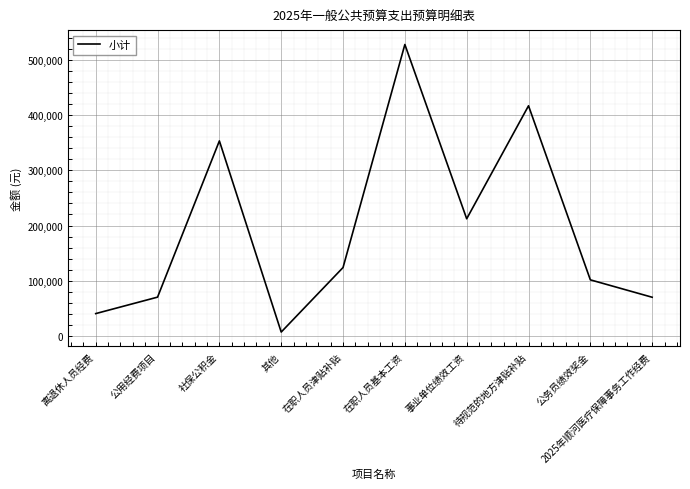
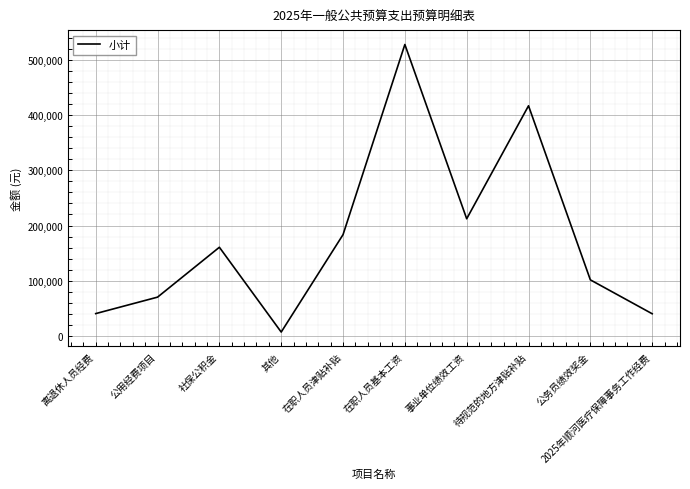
社保公积金: 350,000 -> 160,000
在职人员津贴补贴: 120,000 -> 180,000
2025年顺河医疗保障事务工作经费: 70,000 -> 40,000
